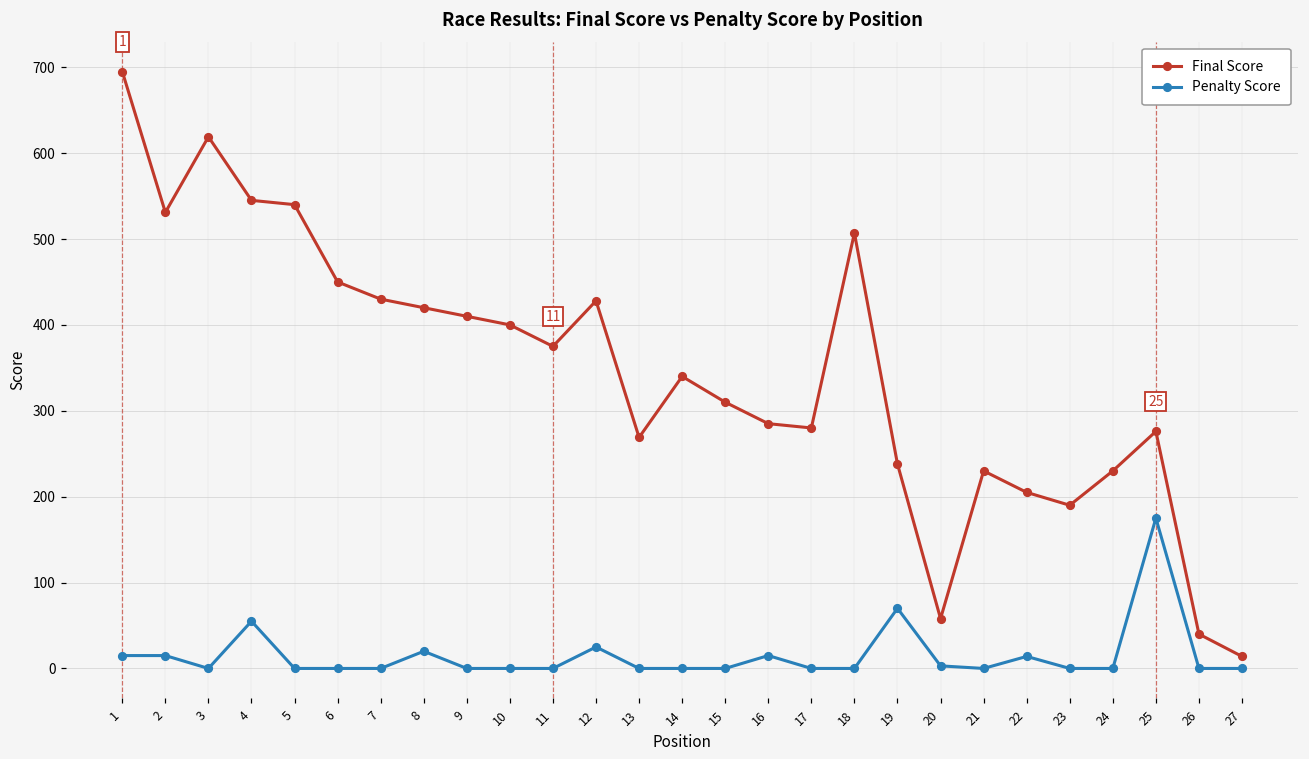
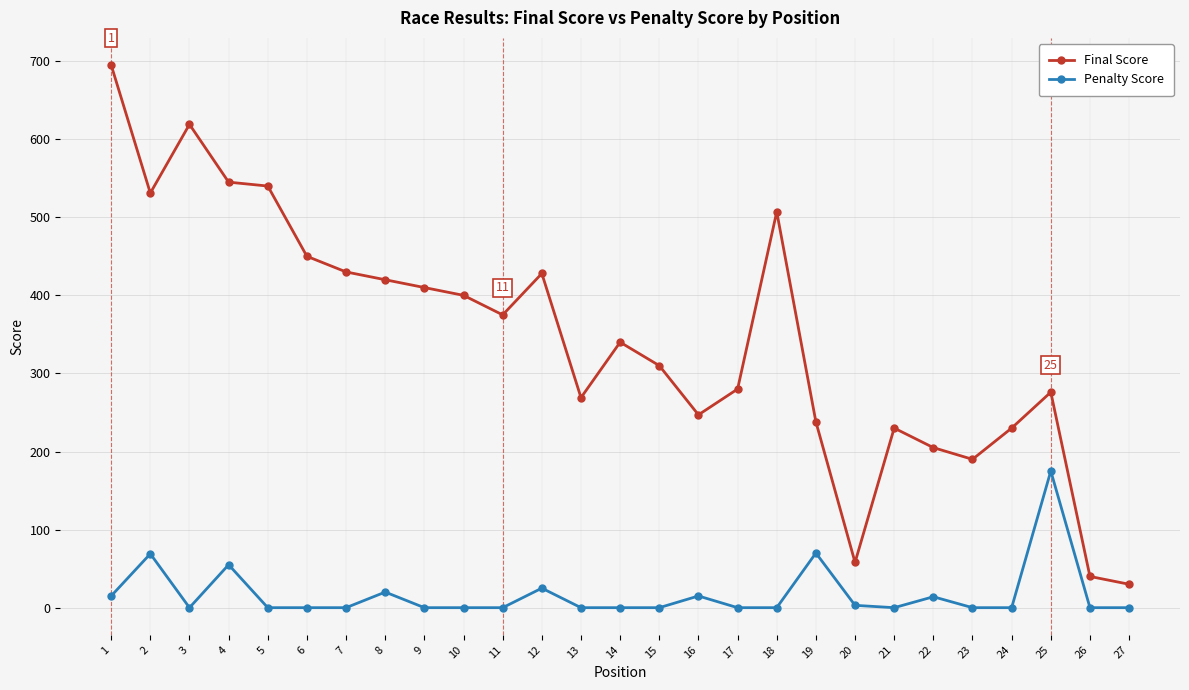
Penalty Score, 2: 20 -> 70
Final Score, 16: 290 -> 250
Final Score, 27: 10 -> 30
